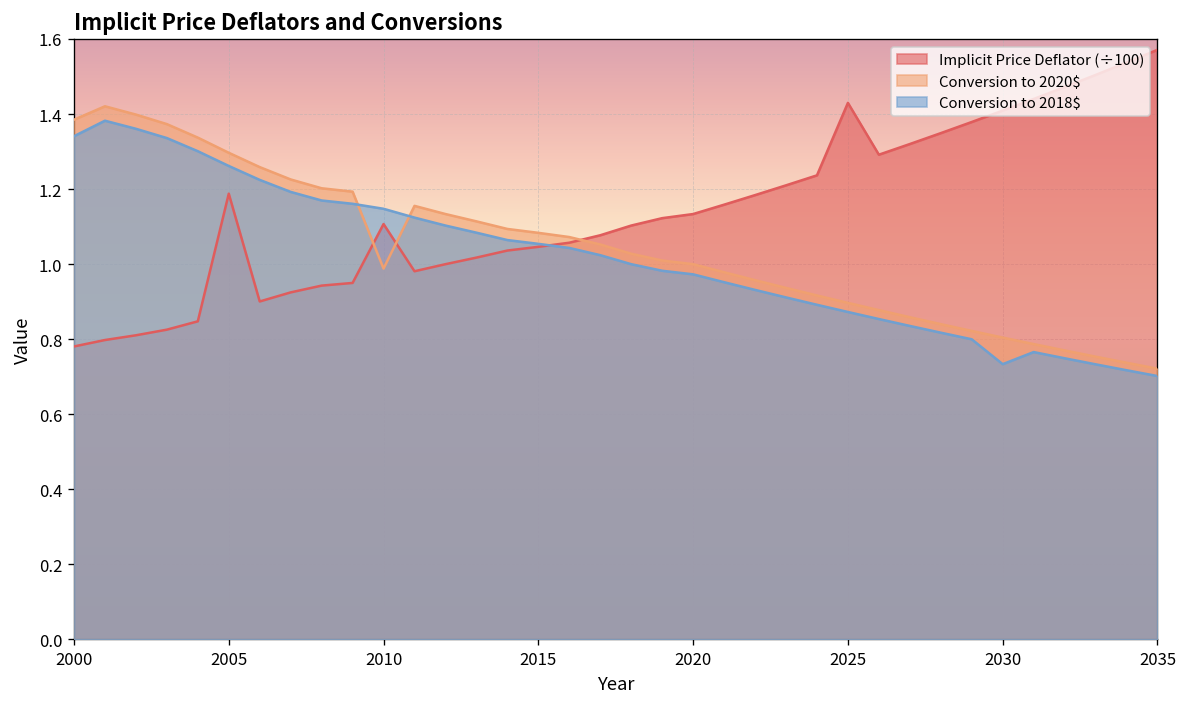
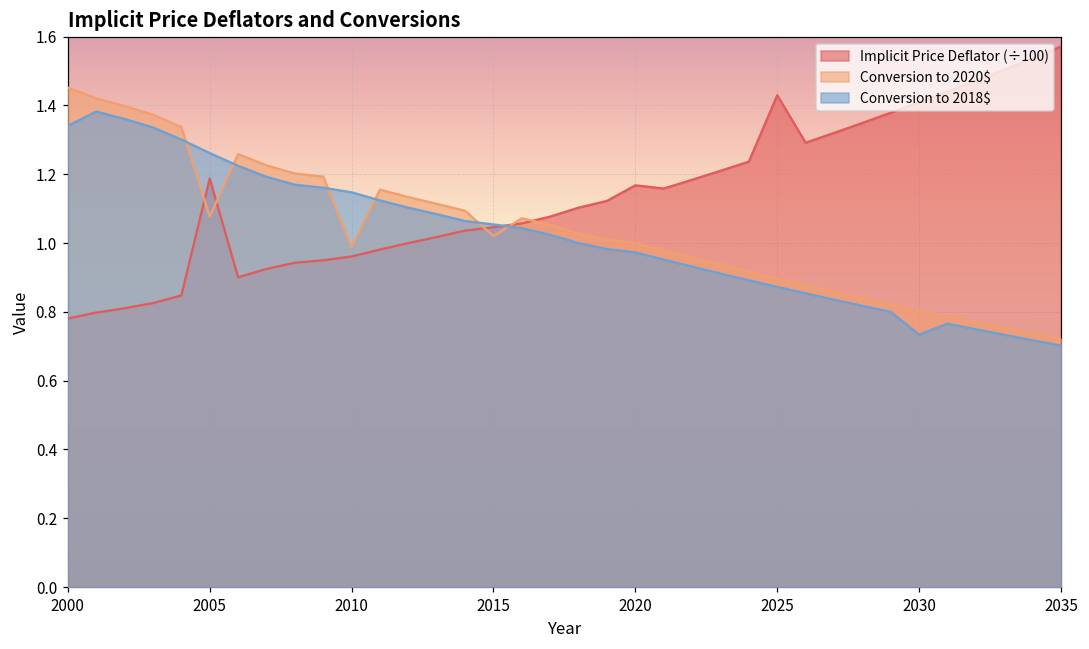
Conversion to 2020$, 2000: 1.38 -> 1.45
Conversion to 2020$, 2005: 1.30 -> 1.08
Implicit Price Deflator (÷100), 2010: 1.11 -> 0.96
Conversion to 2020$, 2015: 1.08 -> 1.02
Implicit Price Deflator (÷100), 2020: 1.13 -> 1.17
